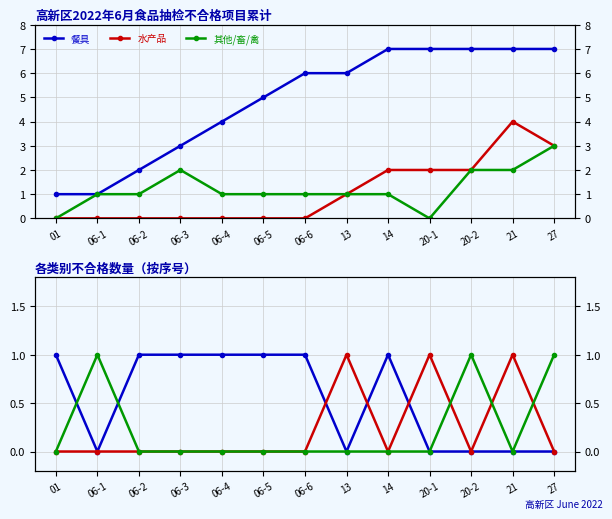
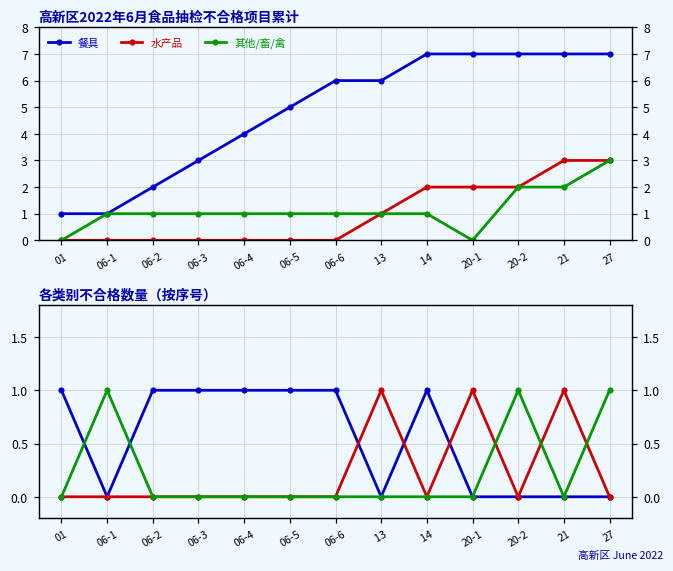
高新区2022年6月食品抽检不合格项目累计, 其他/畜/禽, 06-3: 2 -> 1
高新区2022年6月食品抽检不合格项目累计, 水产品, 21: 4 -> 3
